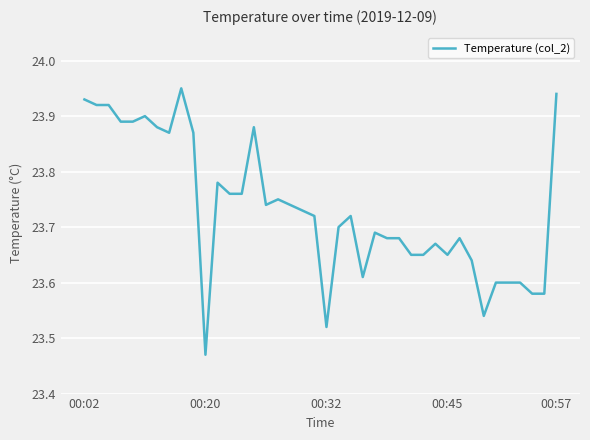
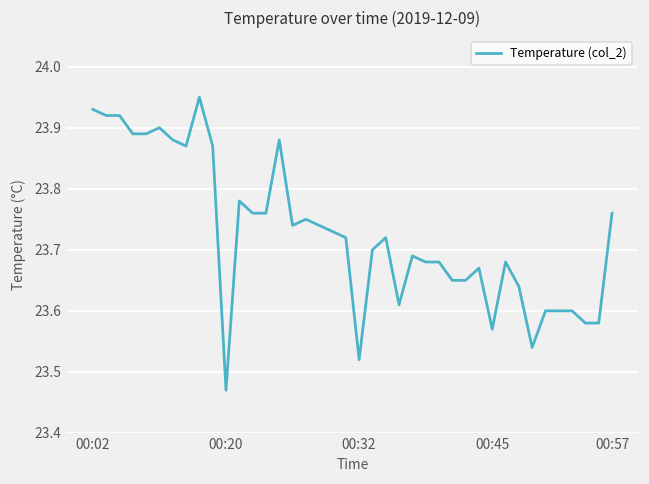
00:45: 23.65 -> 23.57
00:57: 23.94 -> 23.76
